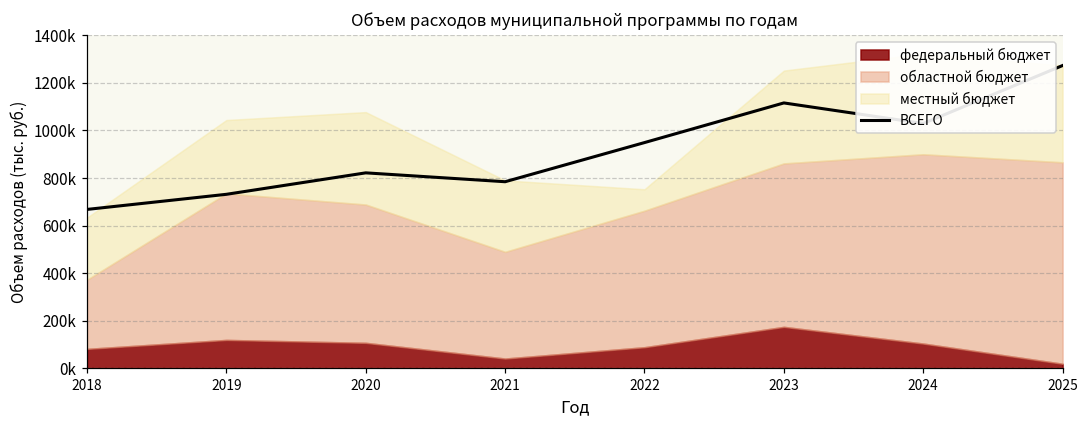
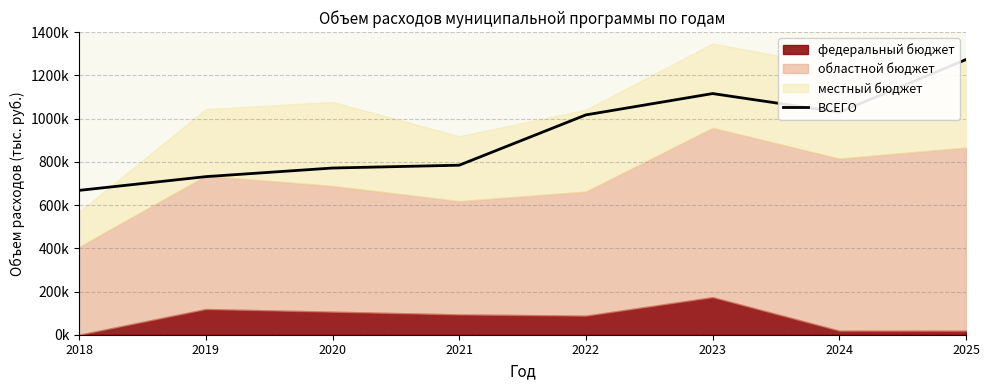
федеральный бюджет, 2018: 80000 -> 0
областной бюджет, 2018: 290000 -> 410000
местный бюджет, 2018: 260000 -> 160000
ВСЕГО, 2020: 820000 -> 770000
федеральный бюджет, 2021: 40000 -> 90000
областной бюджет, 2021: 450000 -> 520000
ВСЕГО, 2022: 950000 -> 1020000
местный бюджет, 2022: 90000 -> 380000
областной бюджет, 2023: 690000 -> 780000
федеральный бюджет, 2024: 100000 -> 20000
